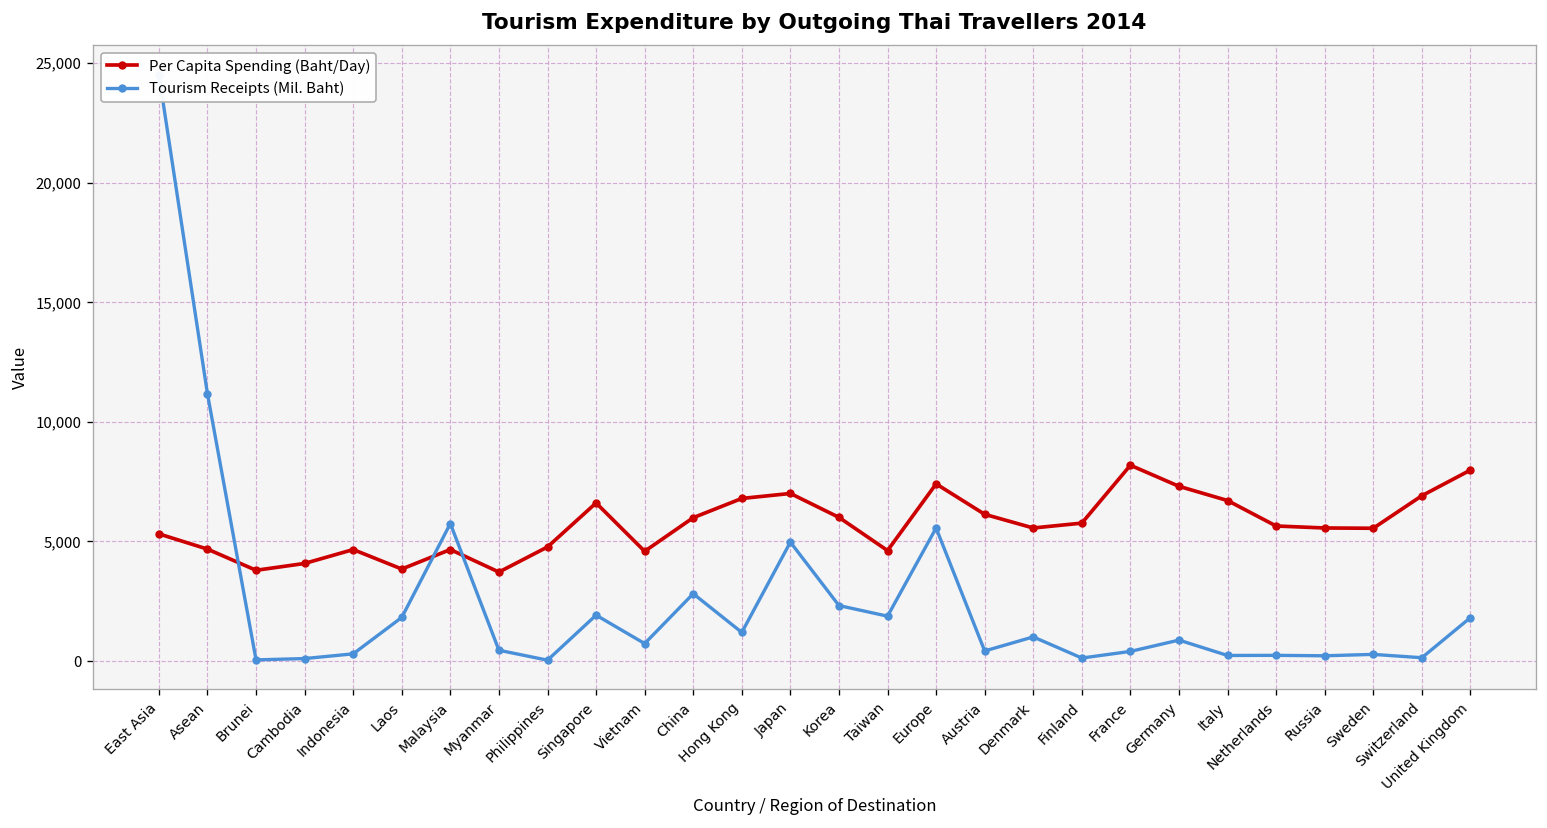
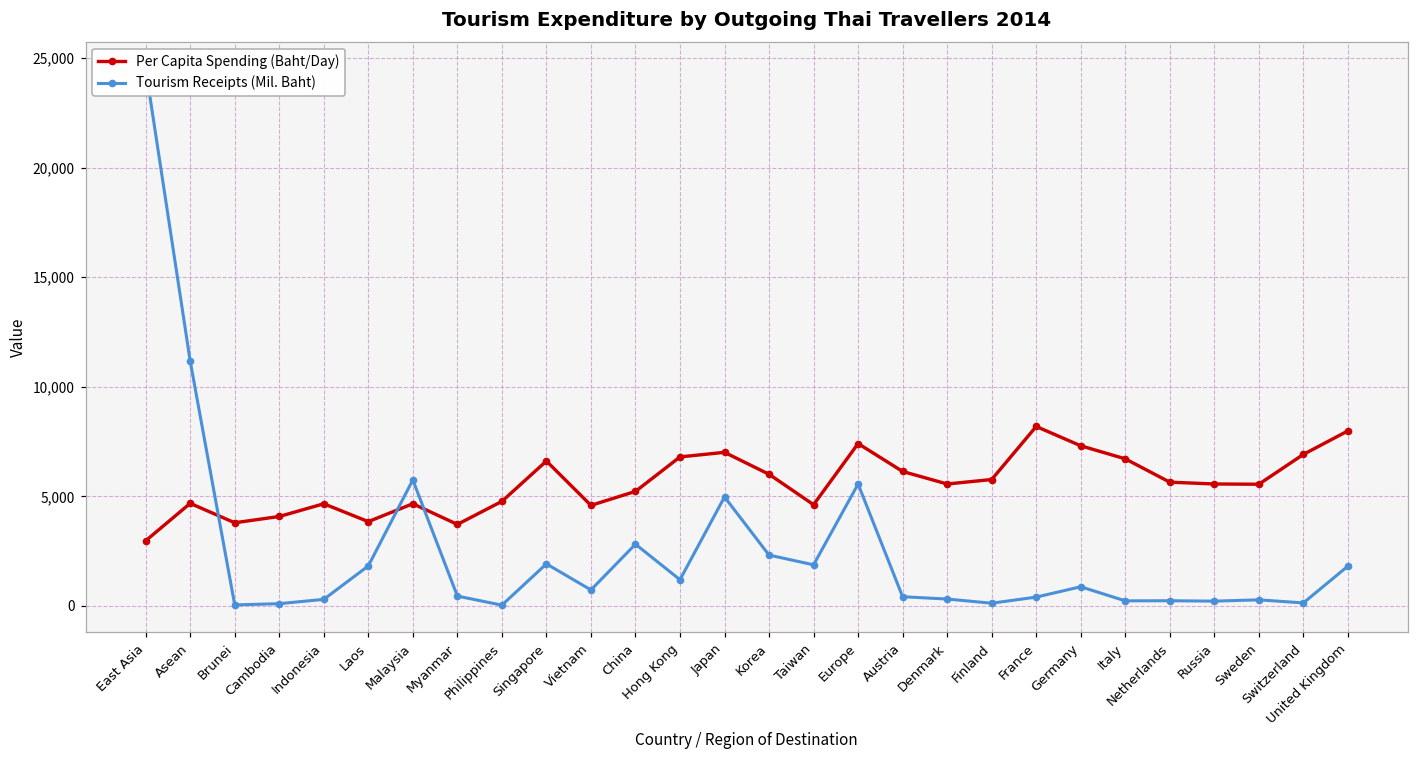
Per Capita Spending (Baht/Day), East Asia: 5,300 -> 3,000
Per Capita Spending (Baht/Day), China: 6,000 -> 5,200
Tourism Receipts (Mil. Baht), Denmark: 1,000 -> 300
